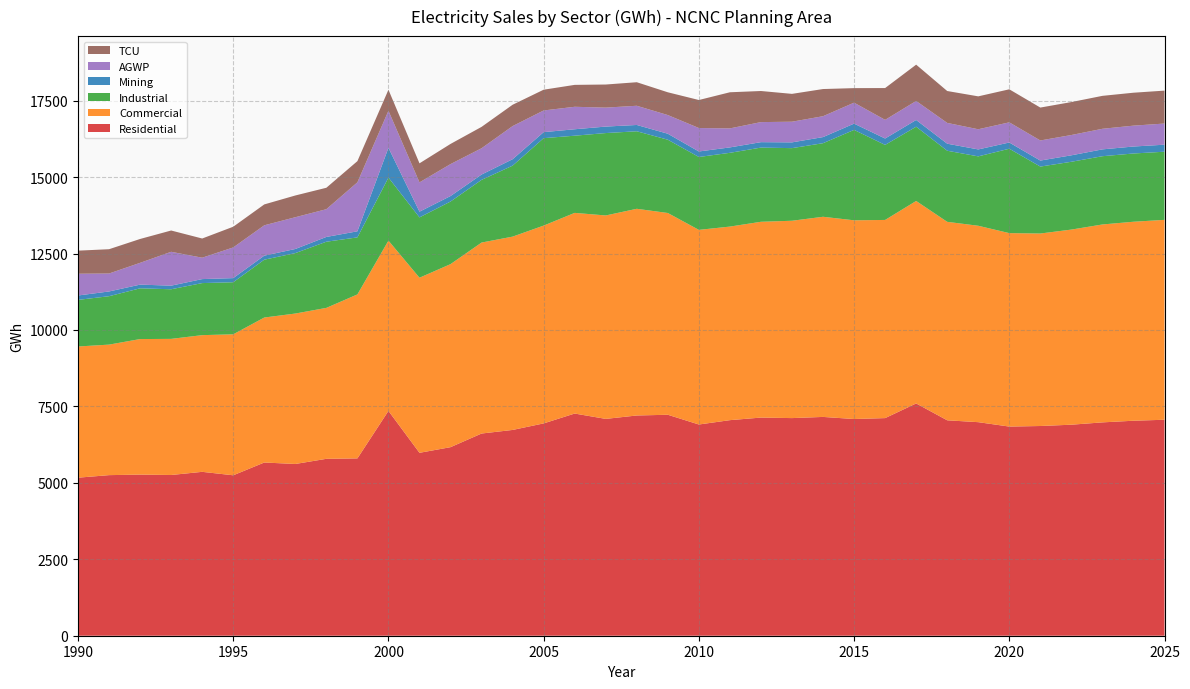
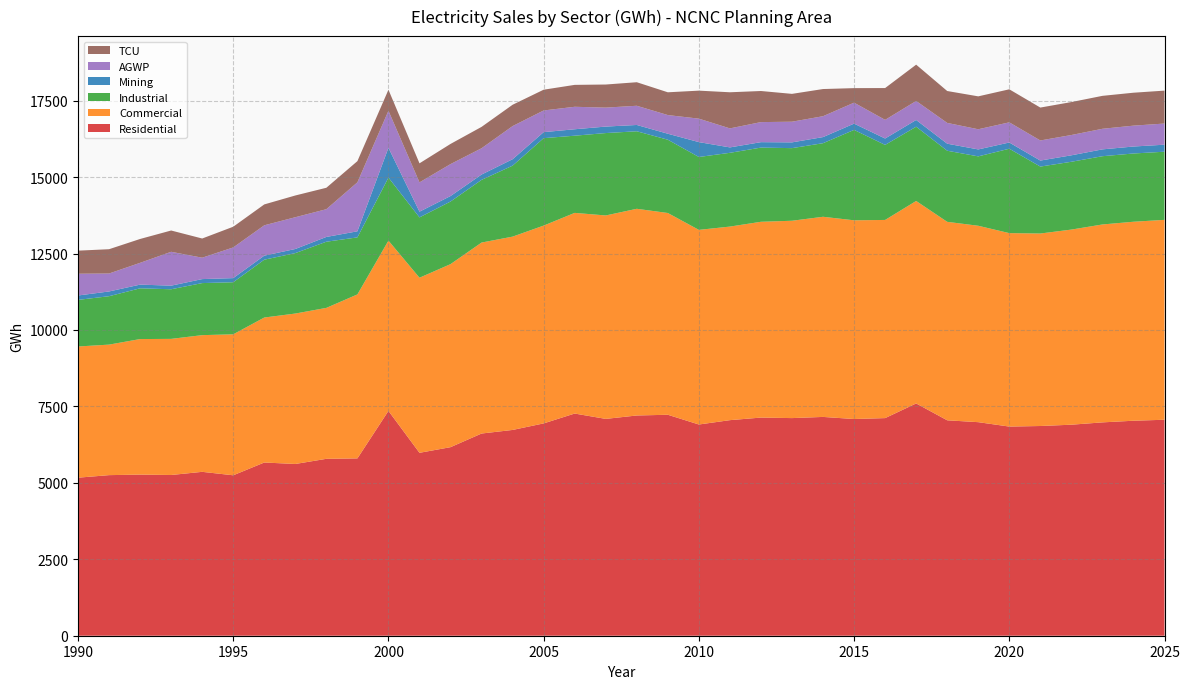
Mining, 2010: 200 -> 500
